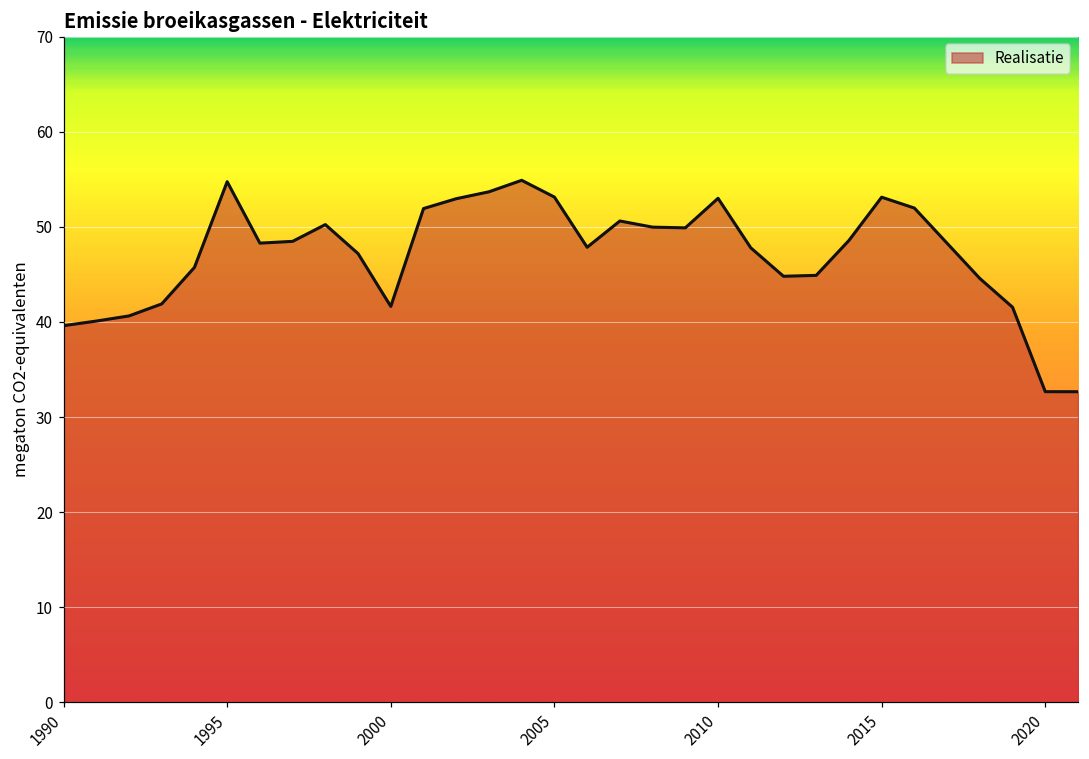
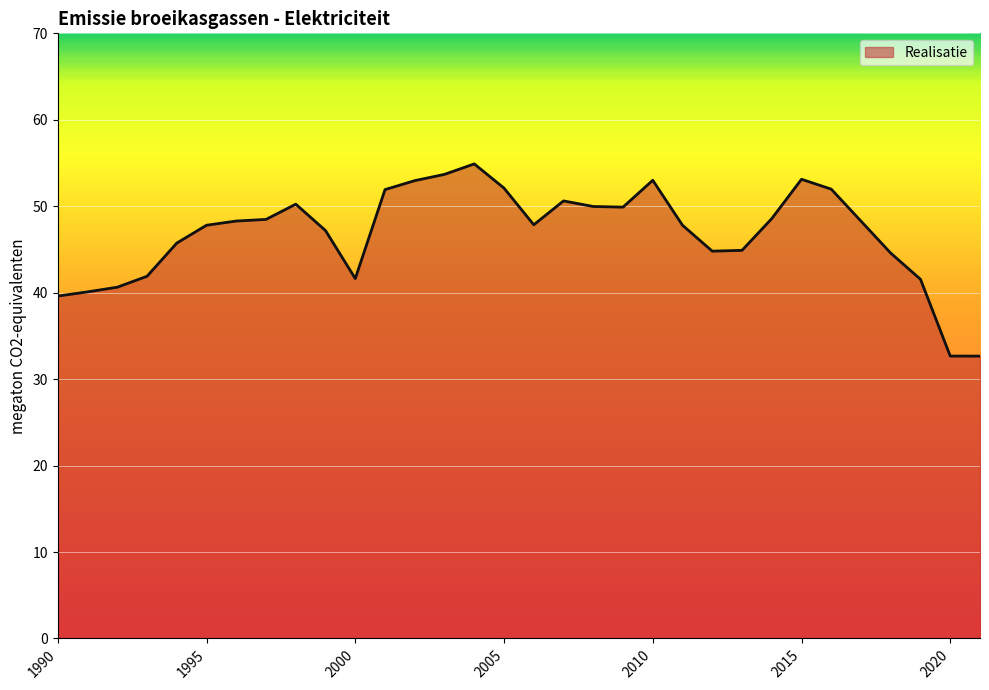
1995: 55 -> 48
2005: 53 -> 52
